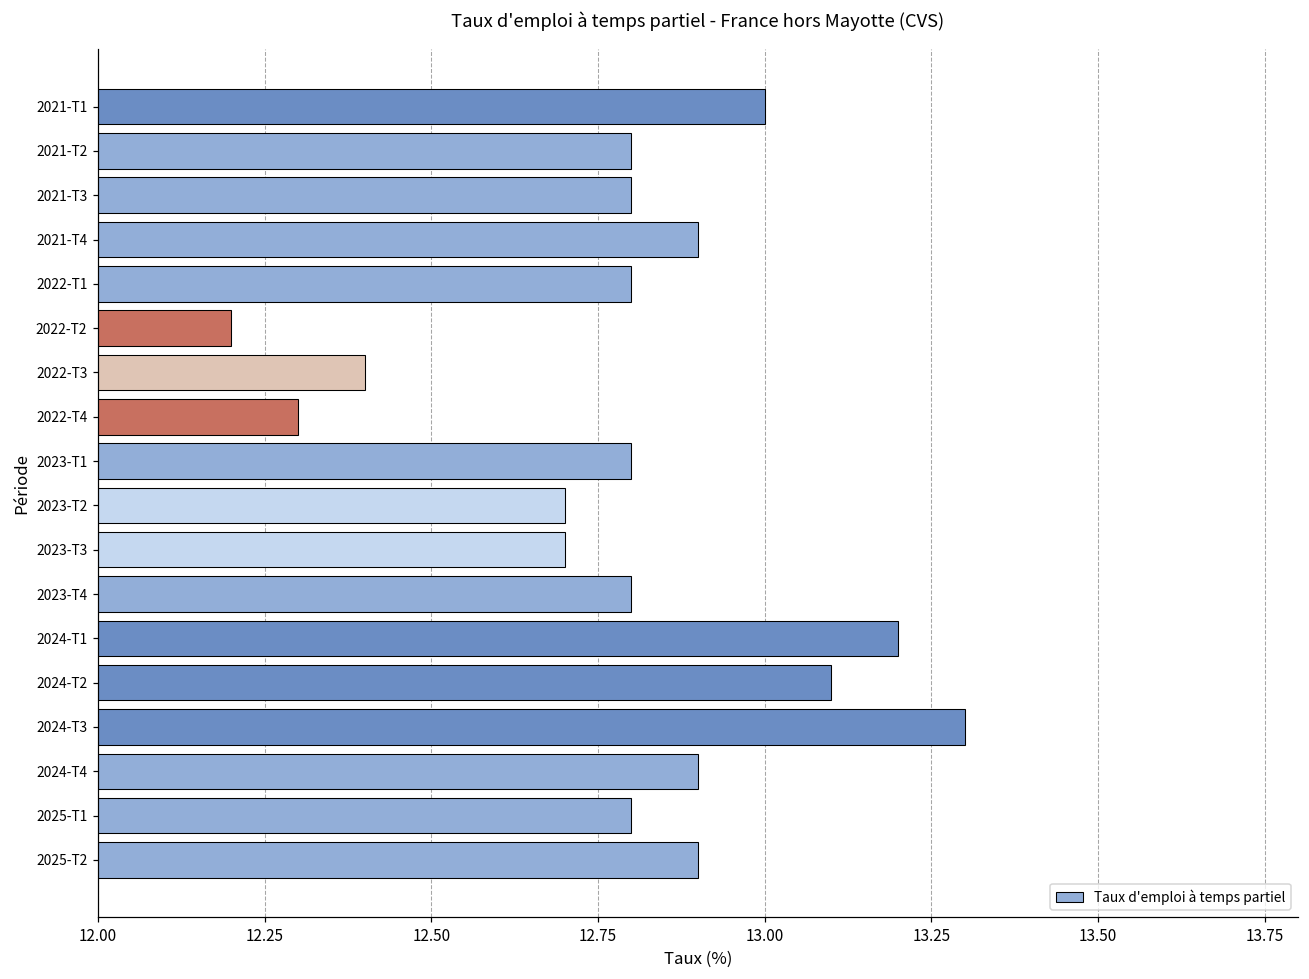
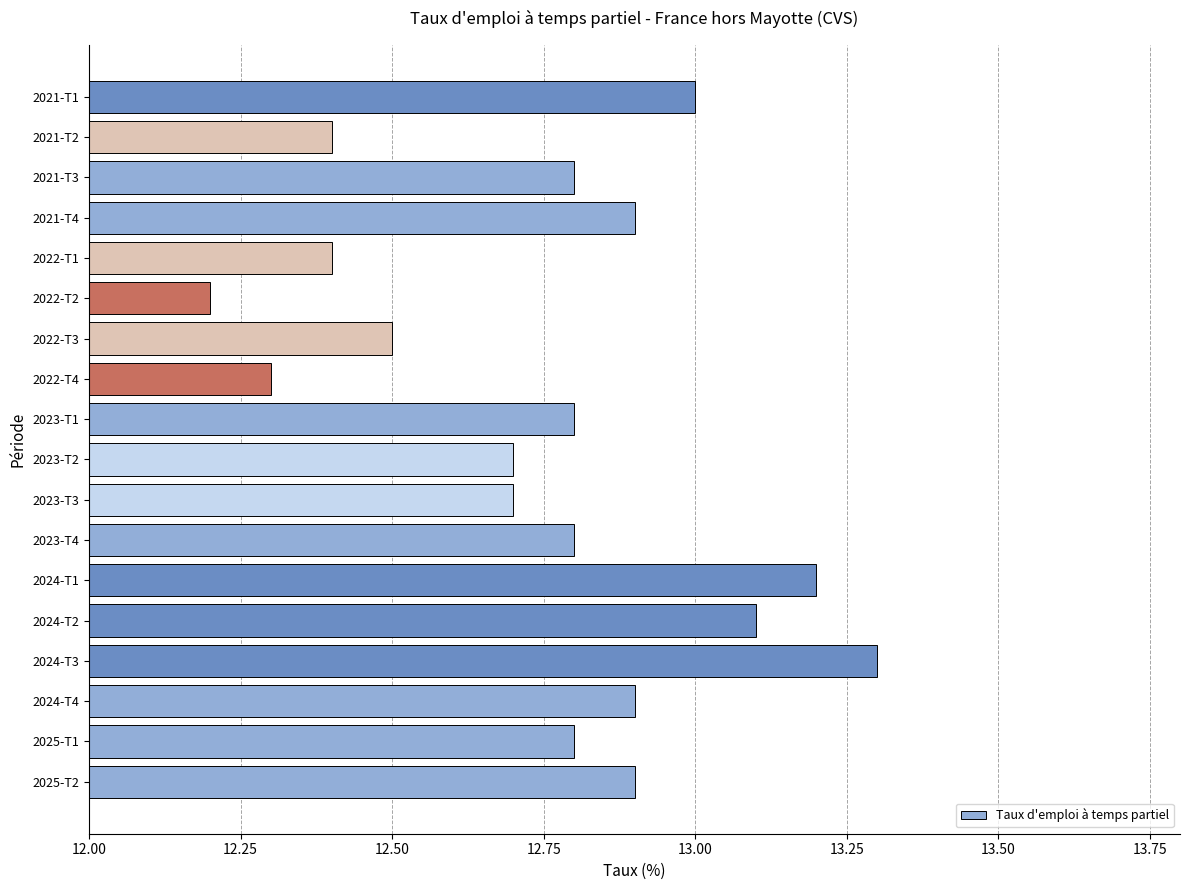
2021-T2: 12.8 -> 12.4
2022-T1: 12.8 -> 12.4
2022-T3: 12.4 -> 12.5
